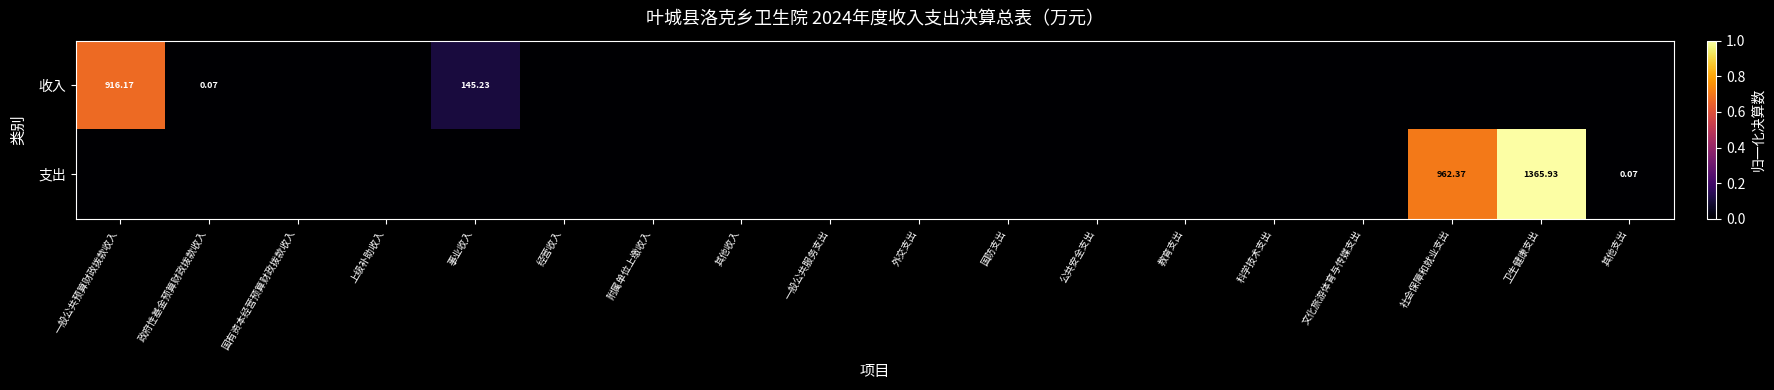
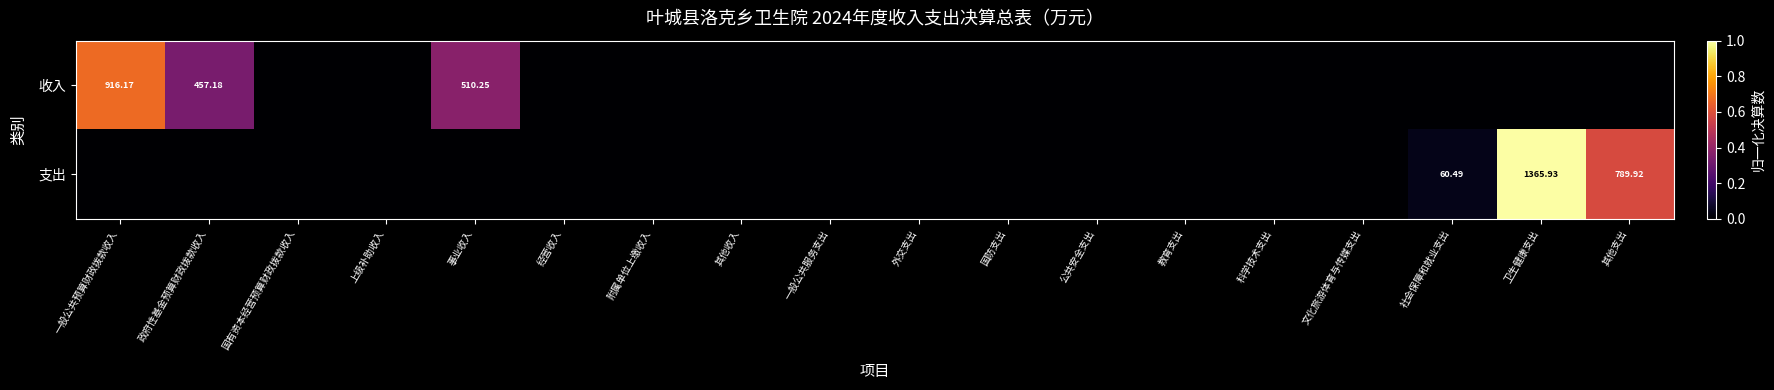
收入, 政府性基金预算财政拨款收入: 0.07 -> 457.18
收入, 事业收入: 145.23 -> 510.25
支出, 社会保障和就业支出: 962.37 -> 60.49
支出, 其他支出: 0.07 -> 789.92
